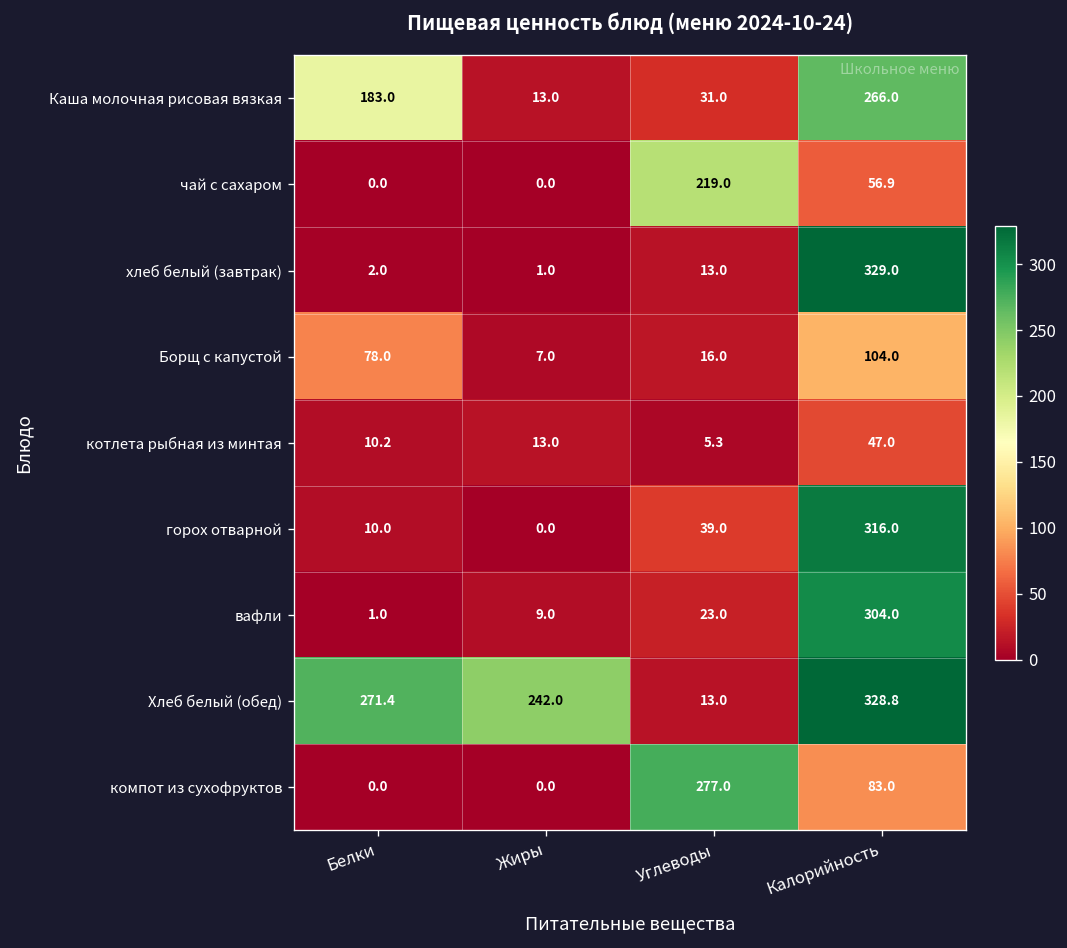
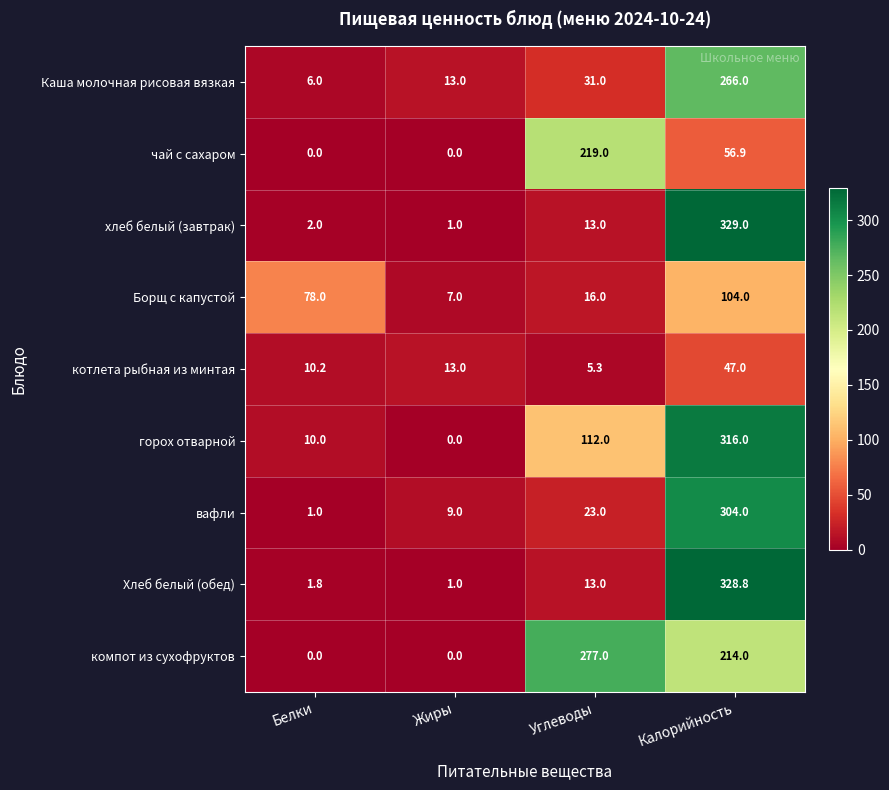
Каша молочная рисовая вязкая, Белки: 183.0 -> 6.0
горох отварной, Углеводы: 39.0 -> 112.0
Хлеб белый (обед), Белки: 271.4 -> 1.8
Хлеб белый (обед), Жиры: 242.0 -> 1.0
компот из сухофруктов, Калорийность: 83.0 -> 214.0
